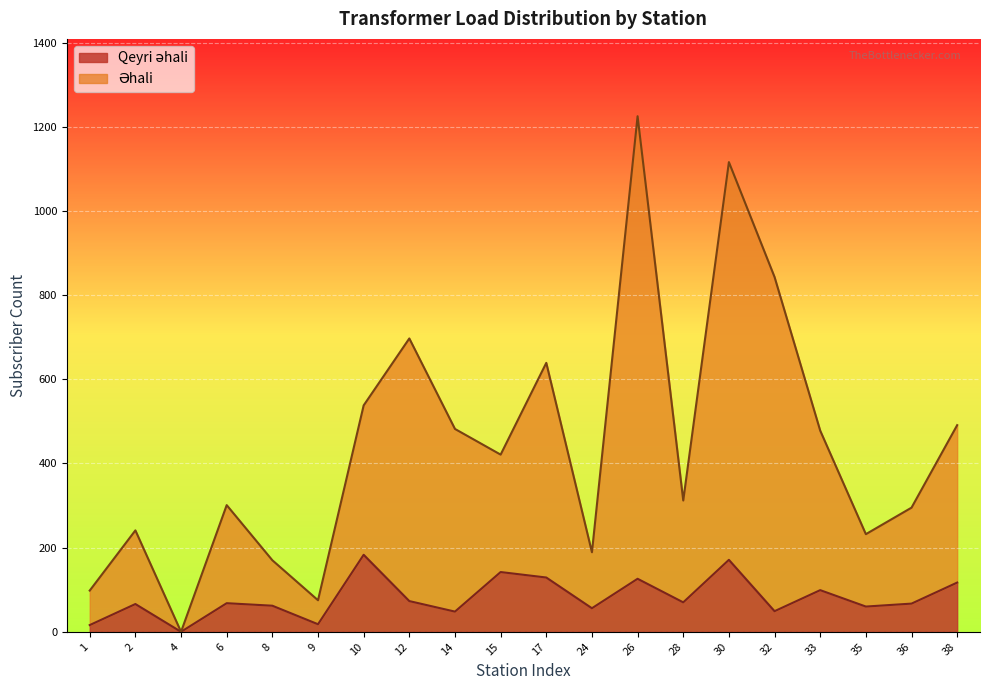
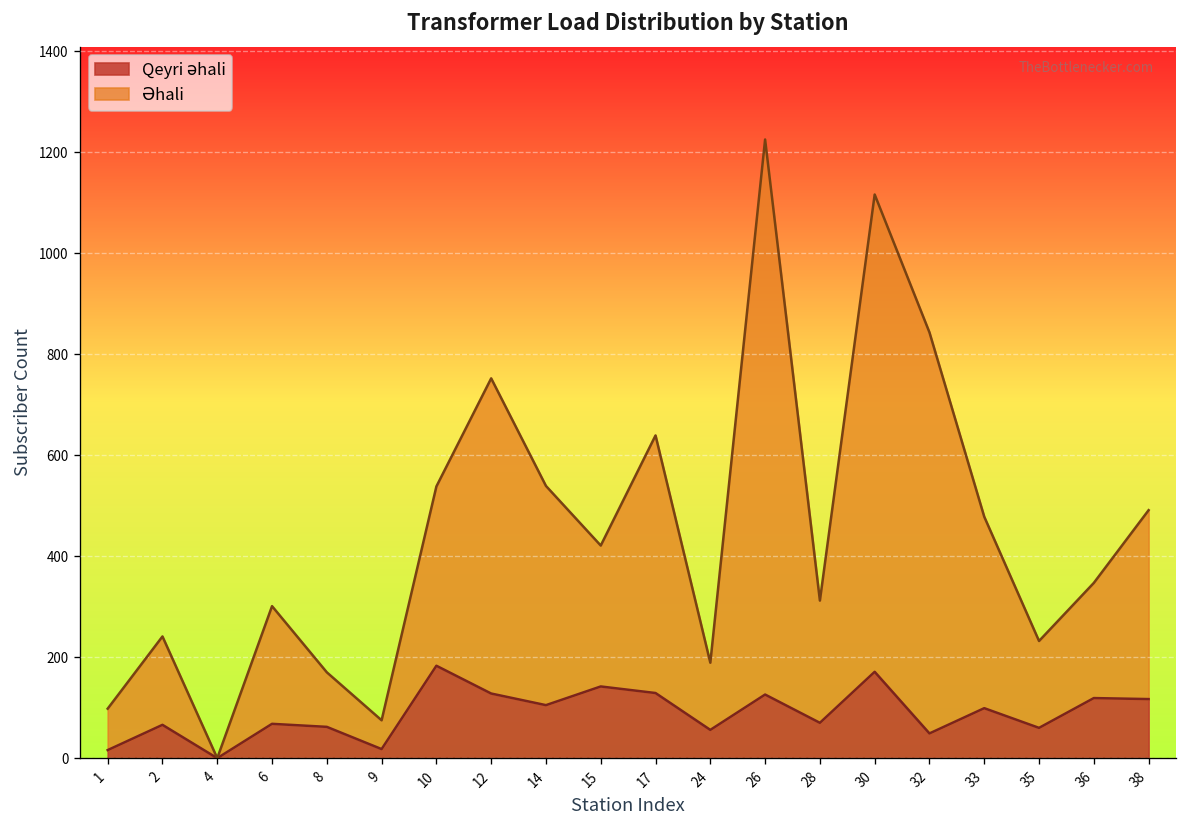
Qeyri əhali, 12: 70 -> 130
Qeyri əhali, 14: 50 -> 110
Qeyri əhali, 36: 70 -> 120
